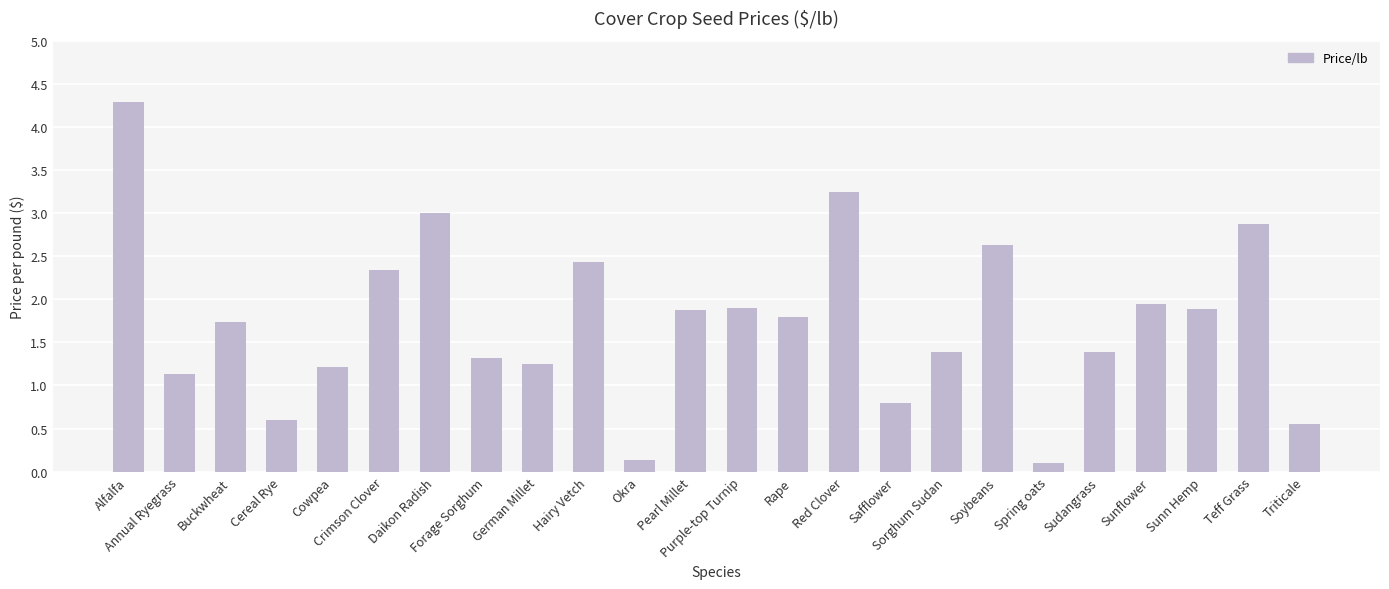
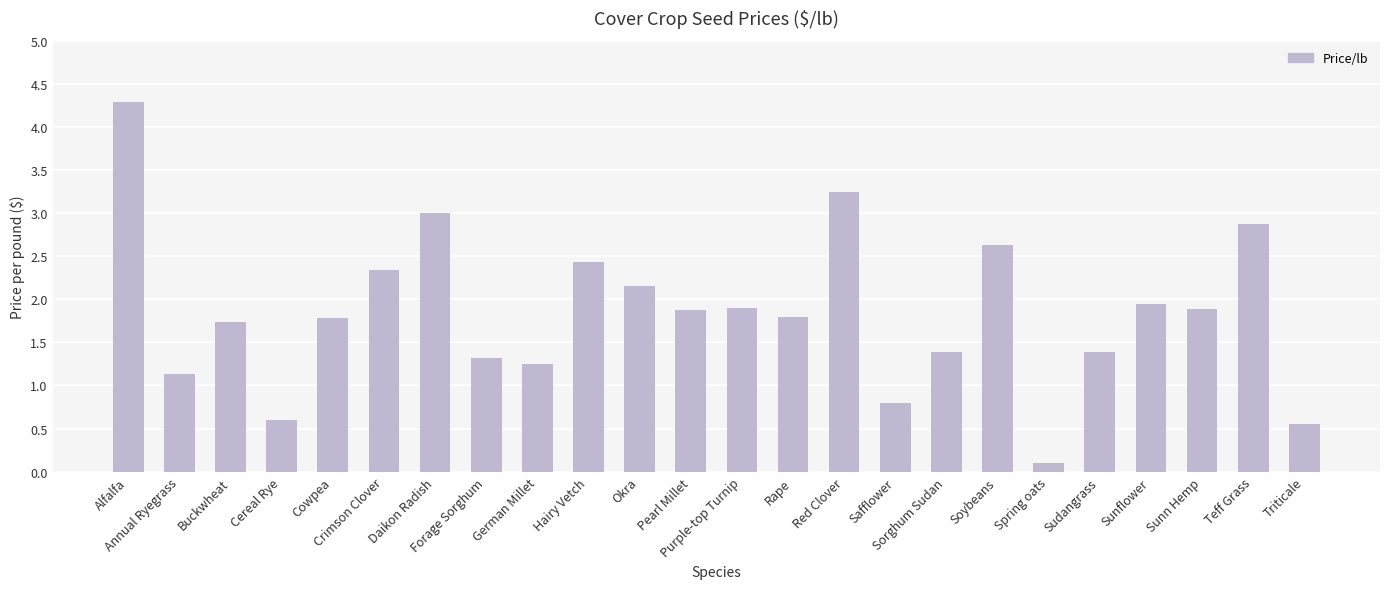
Cowpea: 1.2 -> 1.8
Okra: 0.1 -> 2.2
